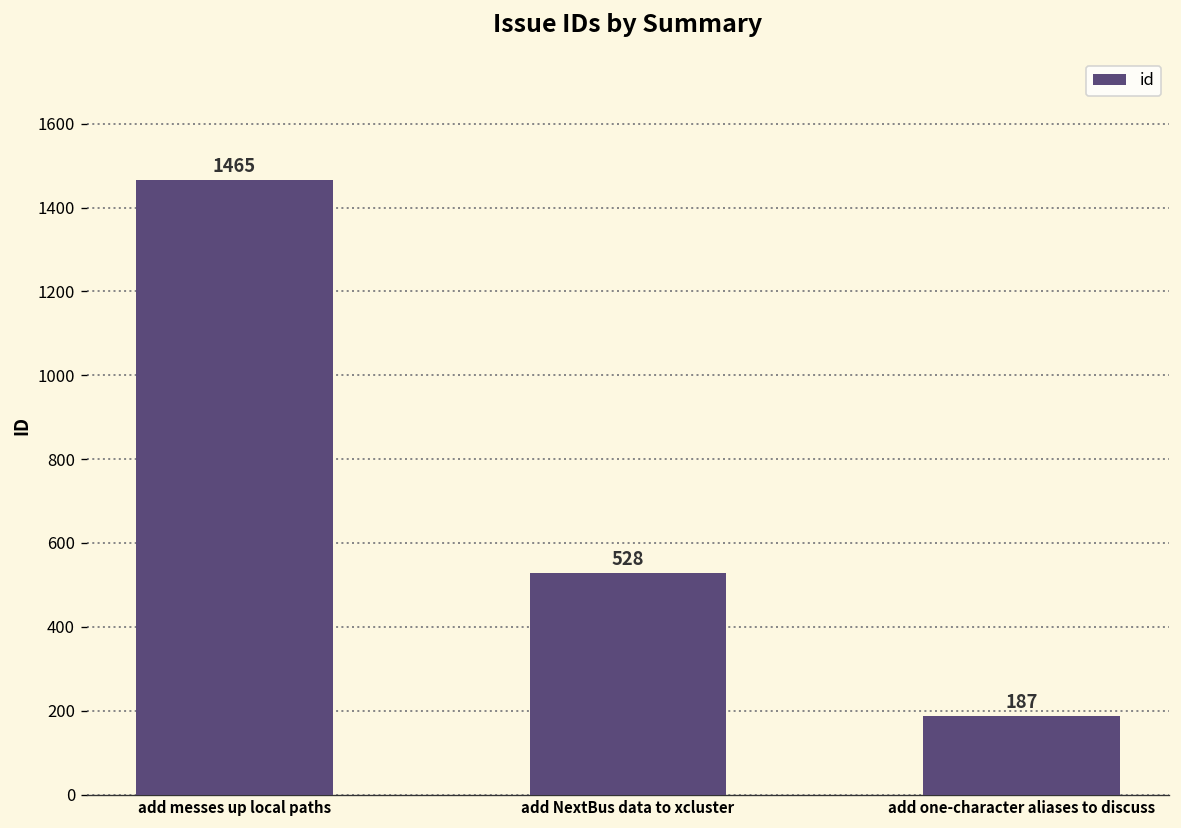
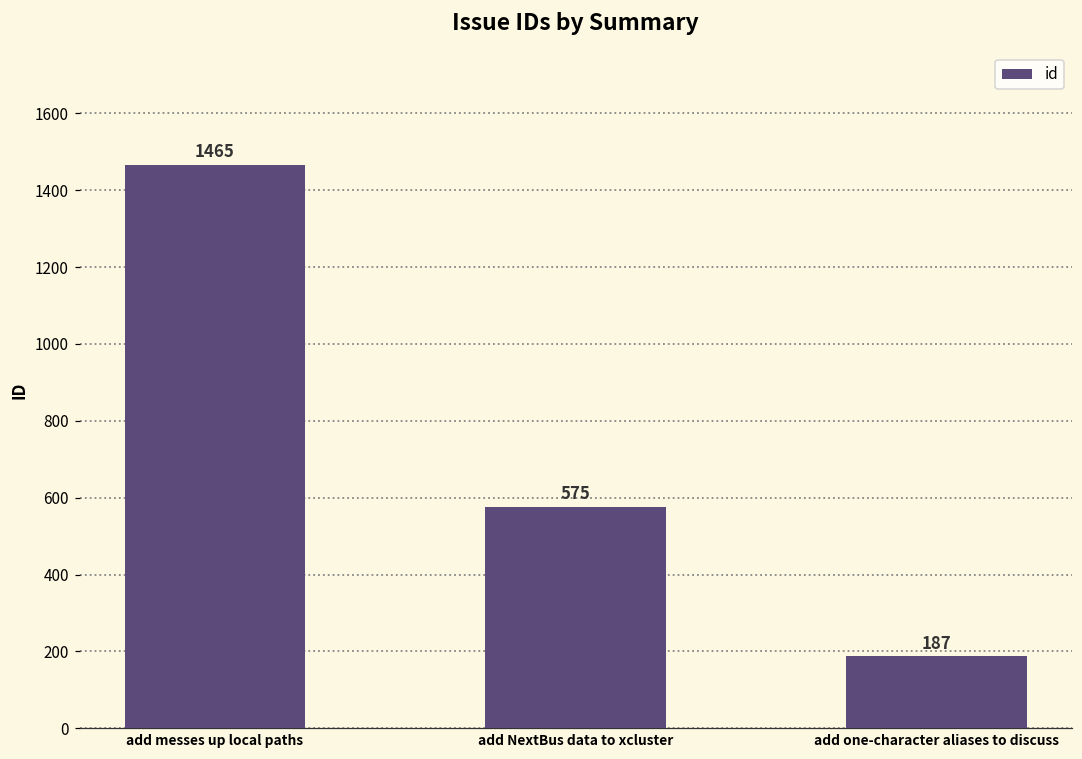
add NextBus data to xcluster: 528 -> 575
